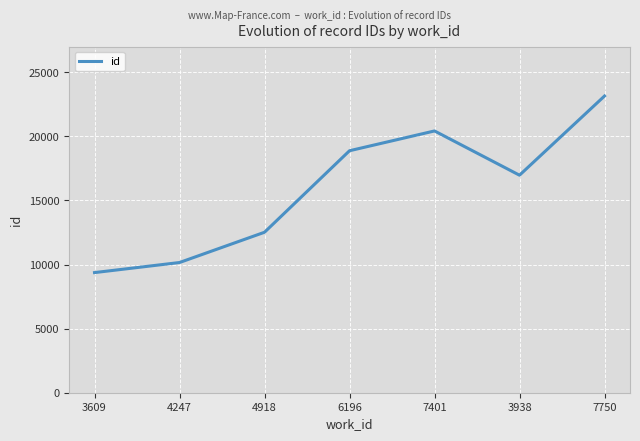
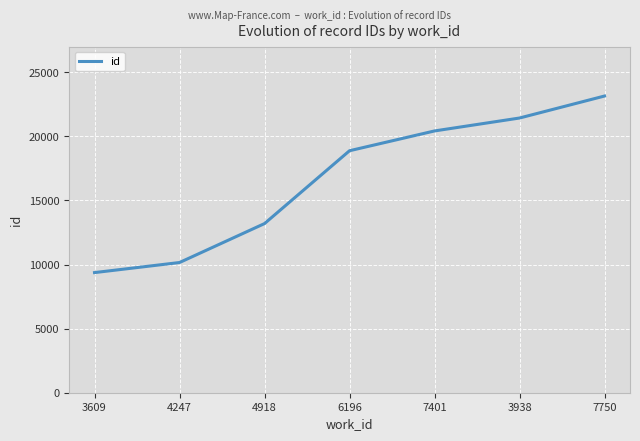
4918: 12500 -> 13200
3938: 17000 -> 21400
